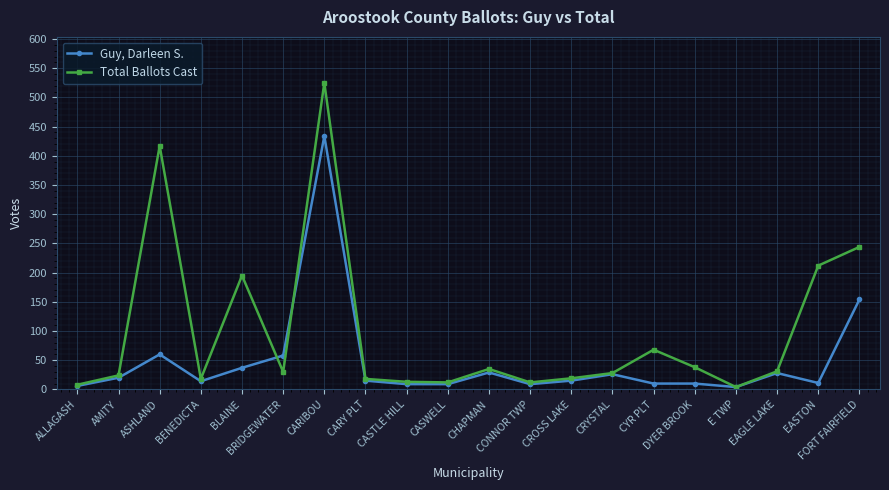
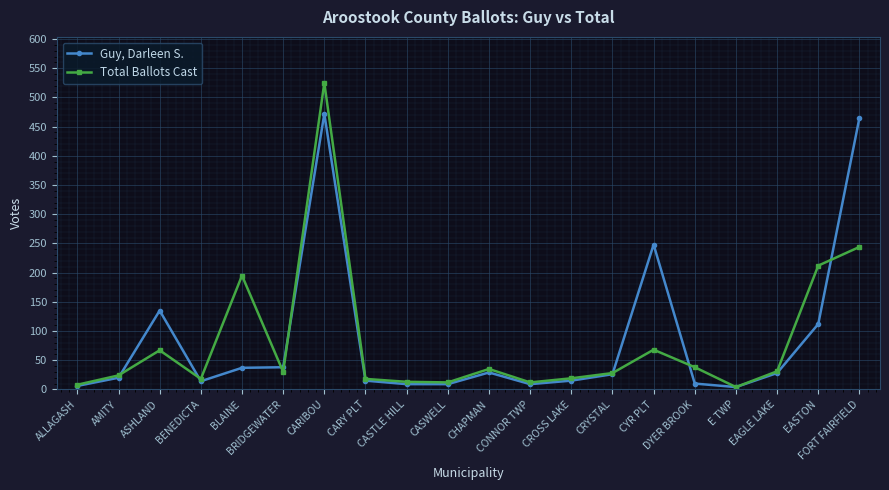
Guy, Darleen S., ASHLAND: 60 -> 140
Total Ballots Cast, ASHLAND: 420 -> 70
Guy, Darleen S., BRIDGEWATER: 60 -> 40
Guy, Darleen S., CARIBOU: 430 -> 470
Guy, Darleen S., CYR PLT: 10 -> 250
Guy, Darleen S., EASTON: 10 -> 110
Guy, Darleen S., FORT FAIRFIELD: 150 -> 470
